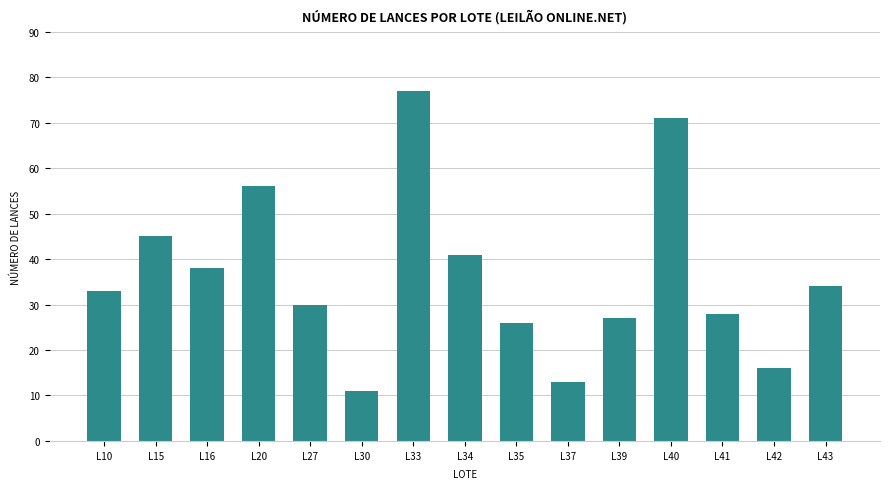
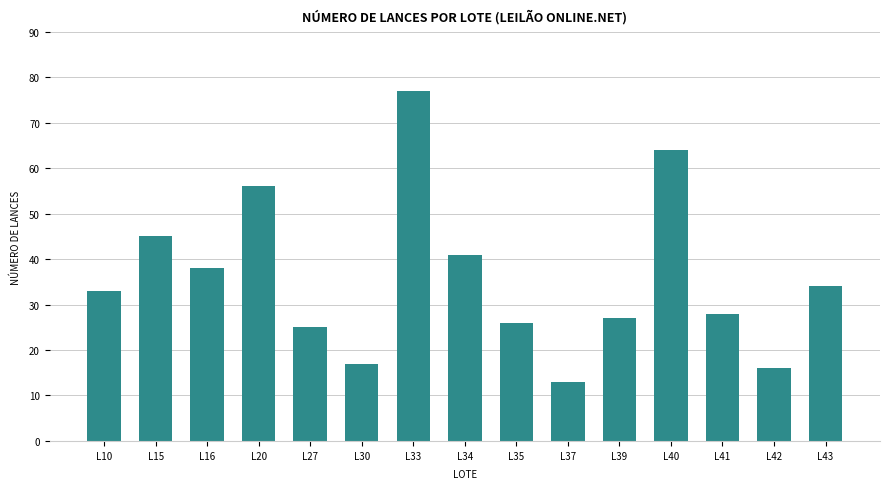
L27: 30 -> 25
L30: 11 -> 17
L40: 71 -> 64
